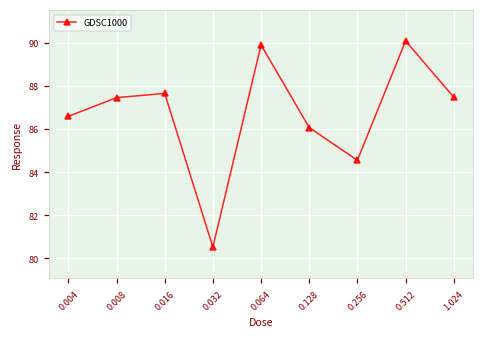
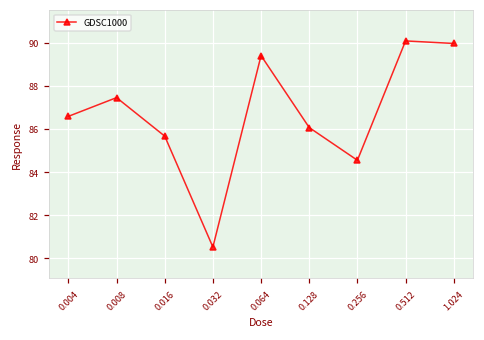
0.016: 87.6 -> 85.7
0.064: 89.9 -> 89.4
1.024: 87.5 -> 90.0
